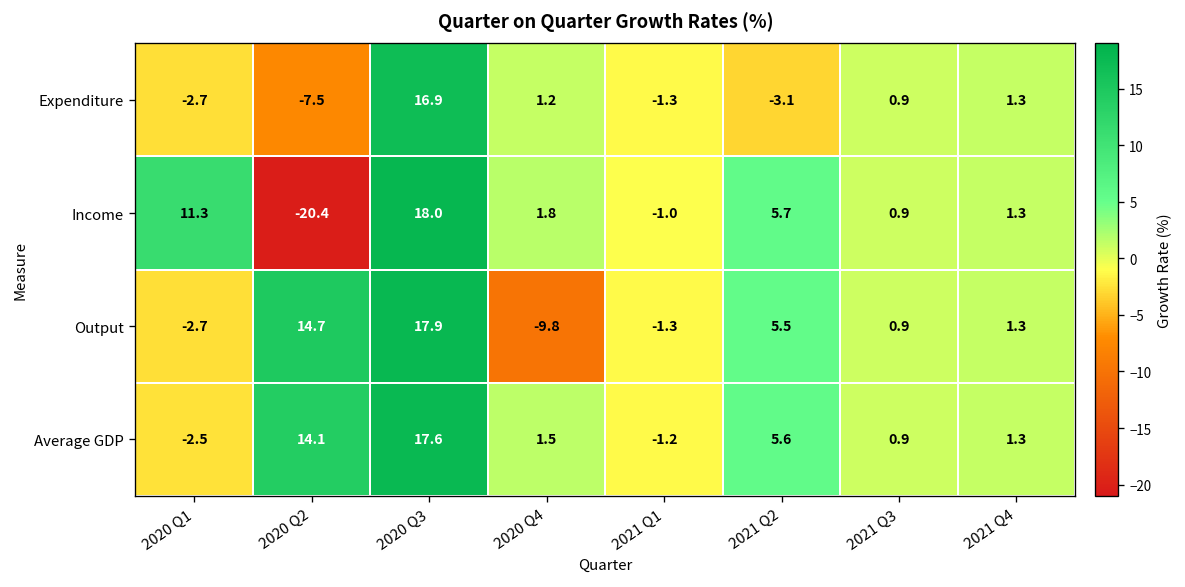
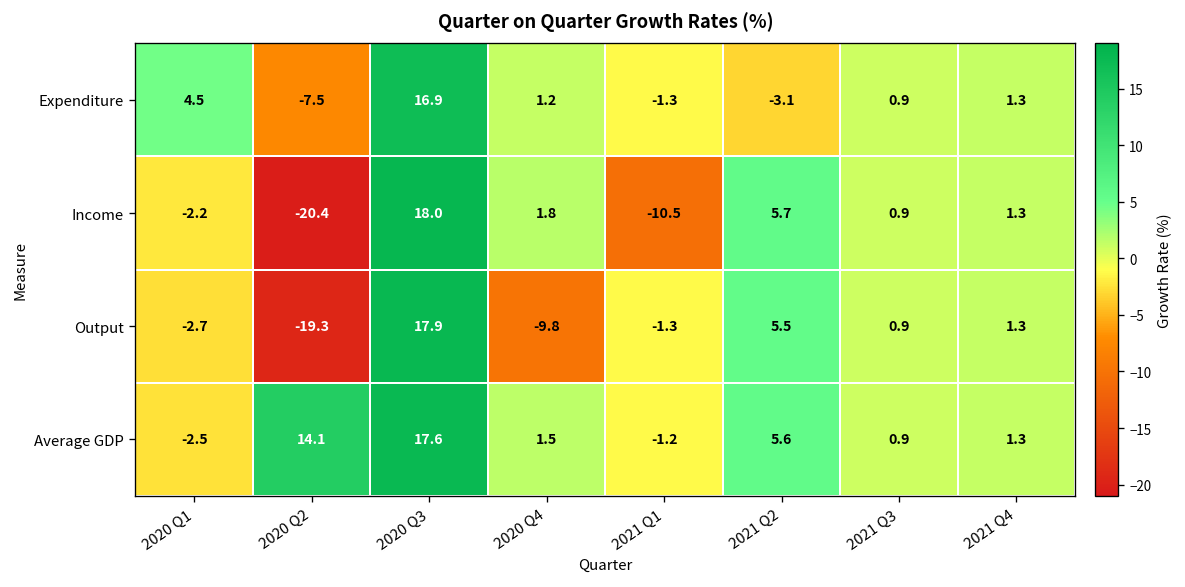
Expenditure, 2020 Q1: -2.7 -> 4.5
Income, 2020 Q1: 11.3 -> -2.2
Income, 2021 Q1: -1.0 -> -10.5
Output, 2020 Q2: 14.7 -> -19.3
